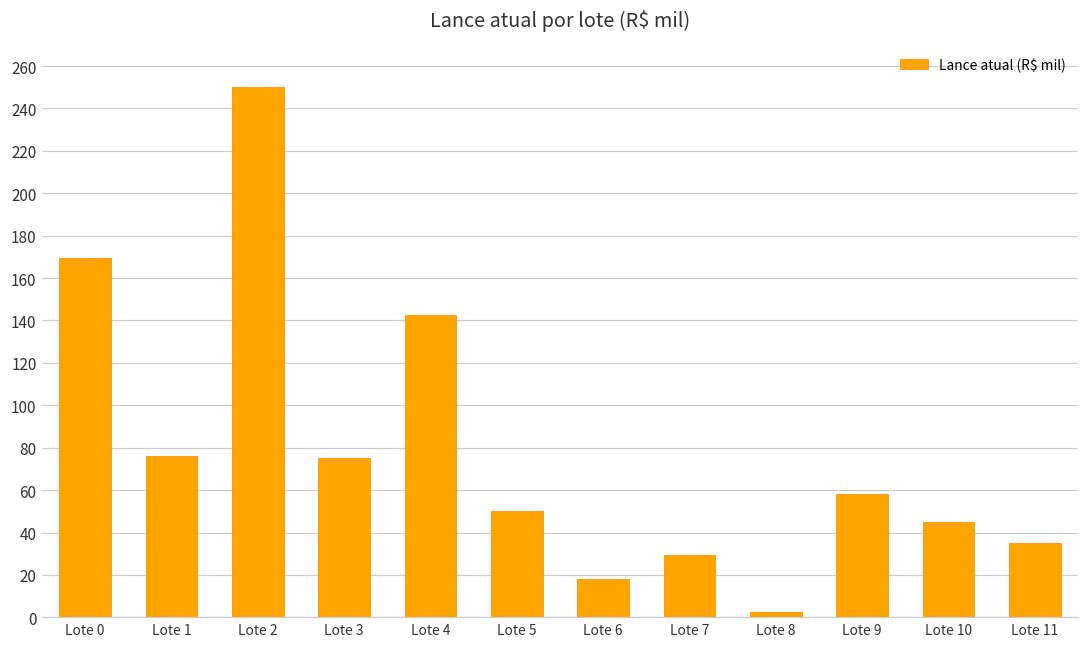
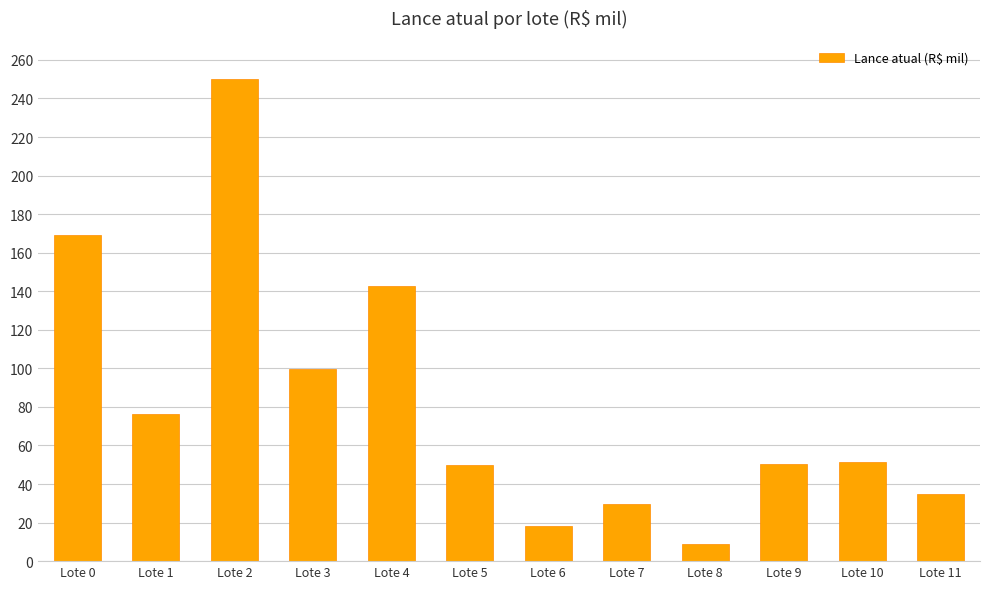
Lote 3: 75 -> 100
Lote 8: 3 -> 9
Lote 9: 58 -> 50
Lote 10: 45 -> 52
